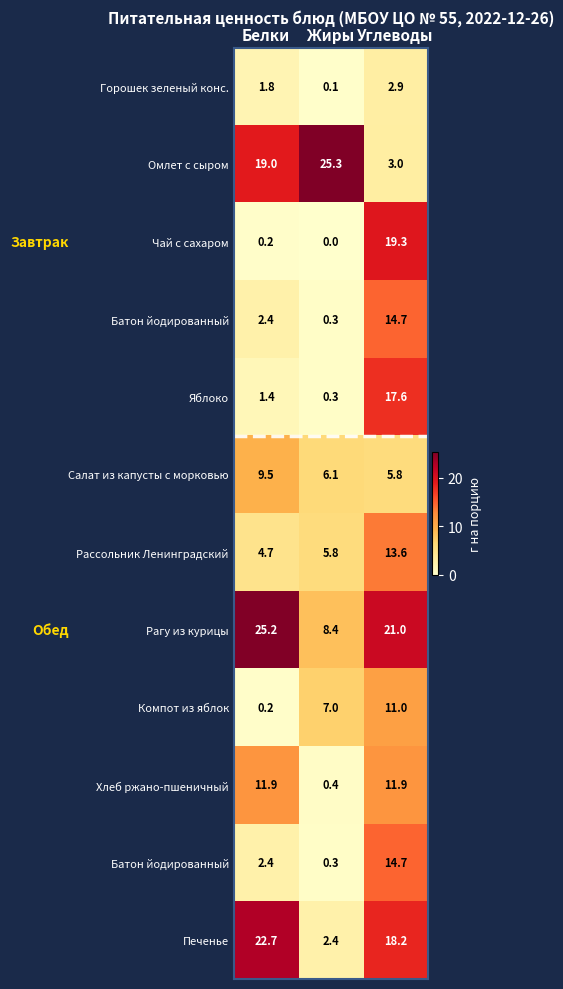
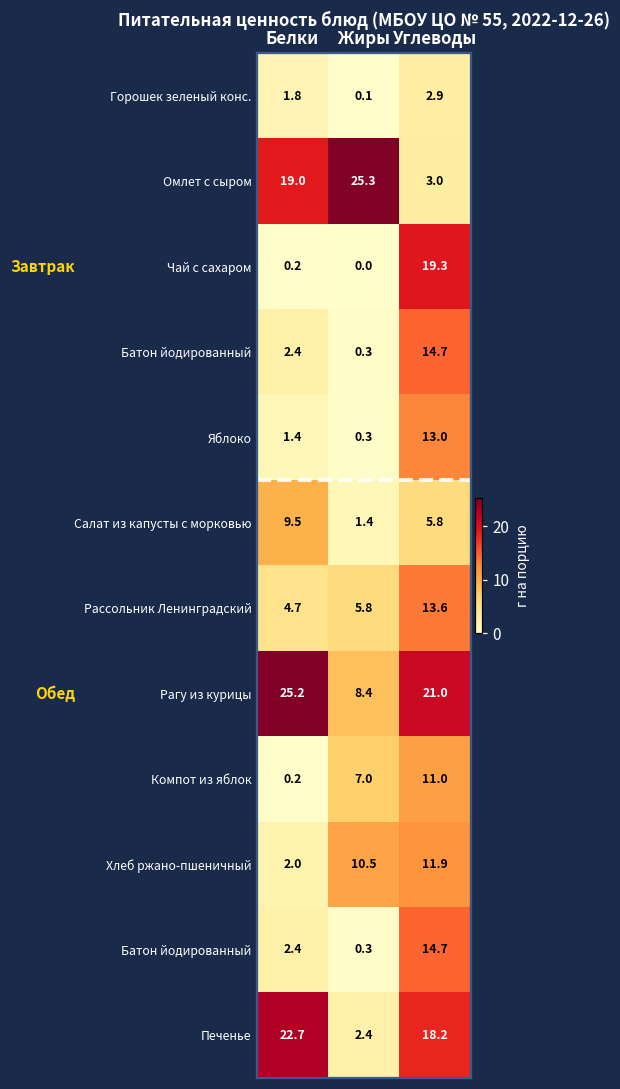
Яблоко, Углеводы: 17.6 -> 13.0
Салат из капусты с морковью, Жиры: 6.1 -> 1.4
Хлеб ржано-пшеничный, Белки: 11.9 -> 2.0
Хлеб ржано-пшеничный, Жиры: 0.4 -> 10.5
